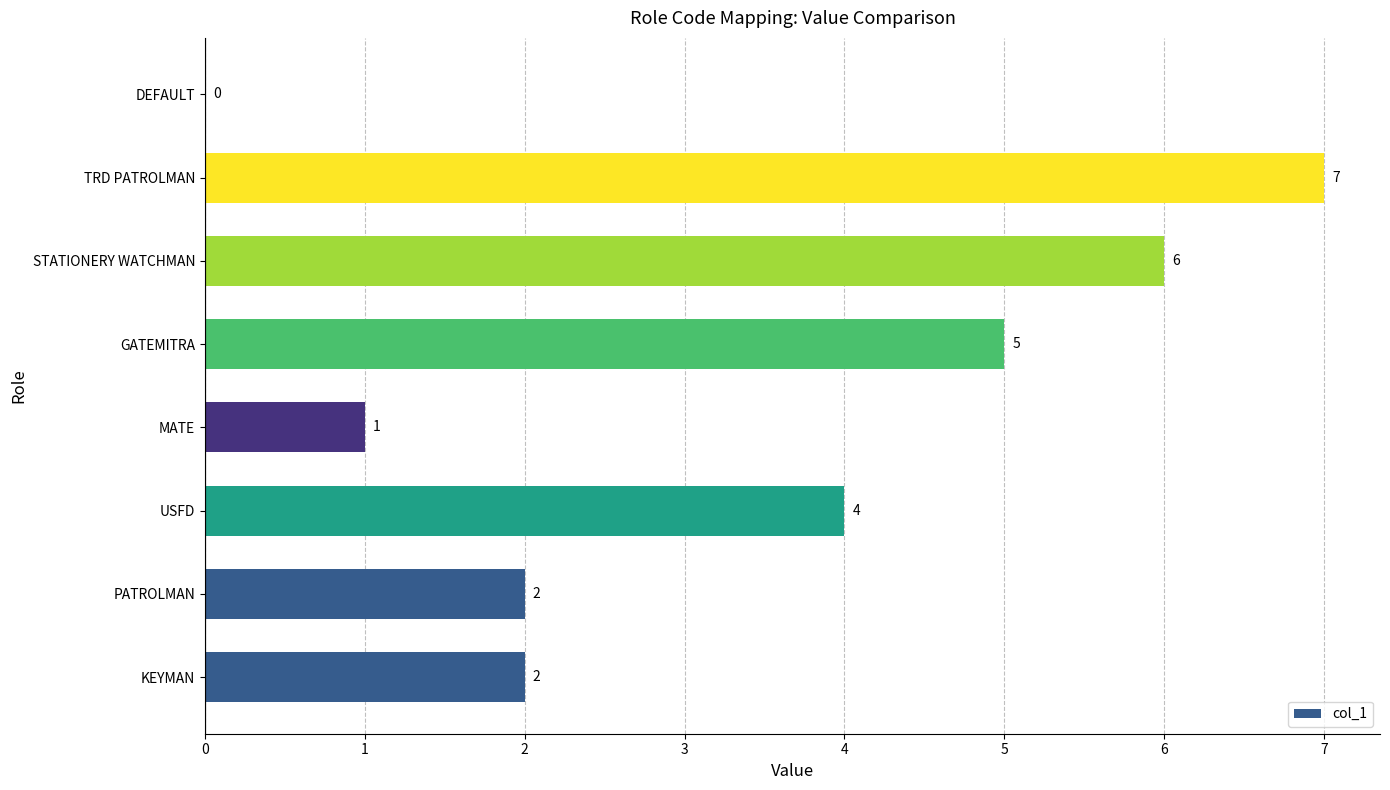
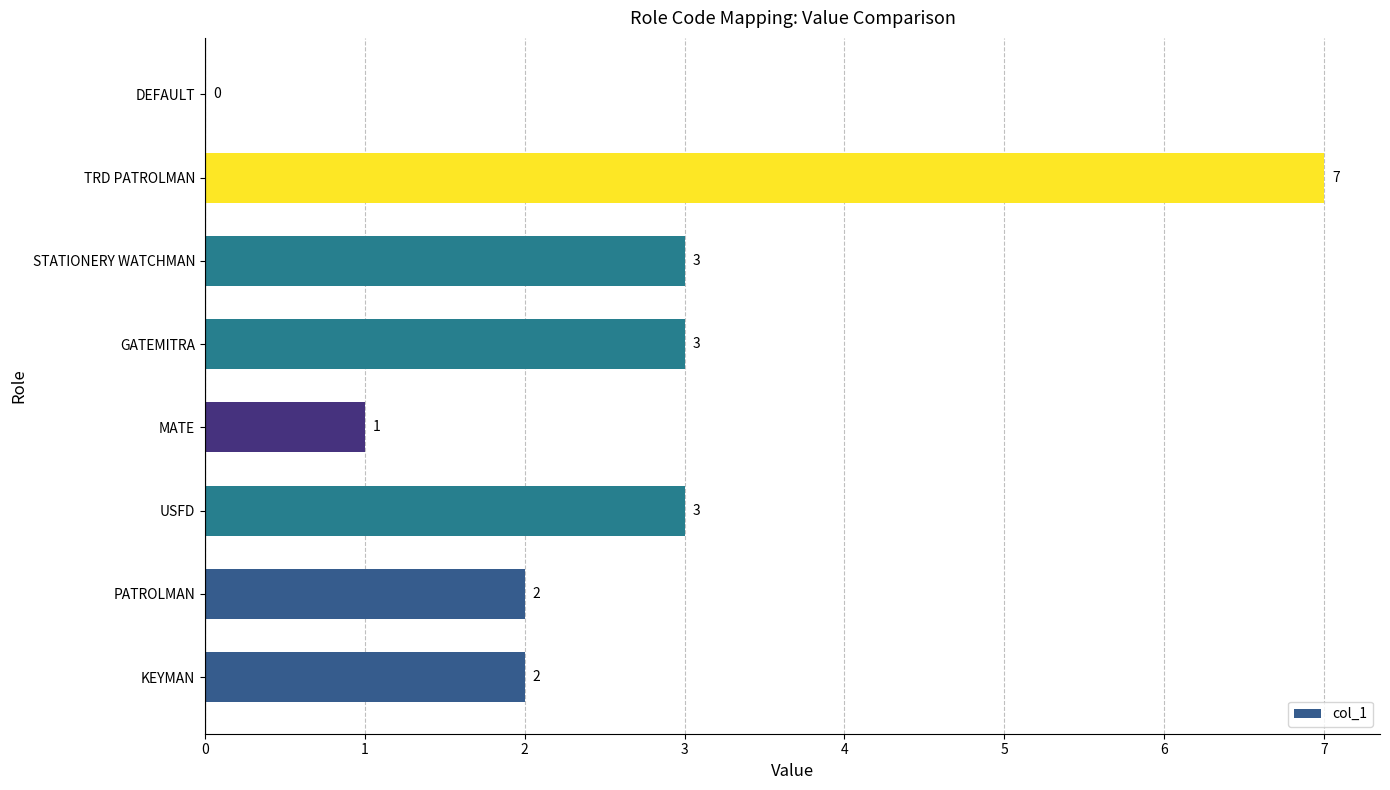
STATIONERY WATCHMAN: 6 -> 3
GATEMITRA: 5 -> 3
USFD: 4 -> 3
